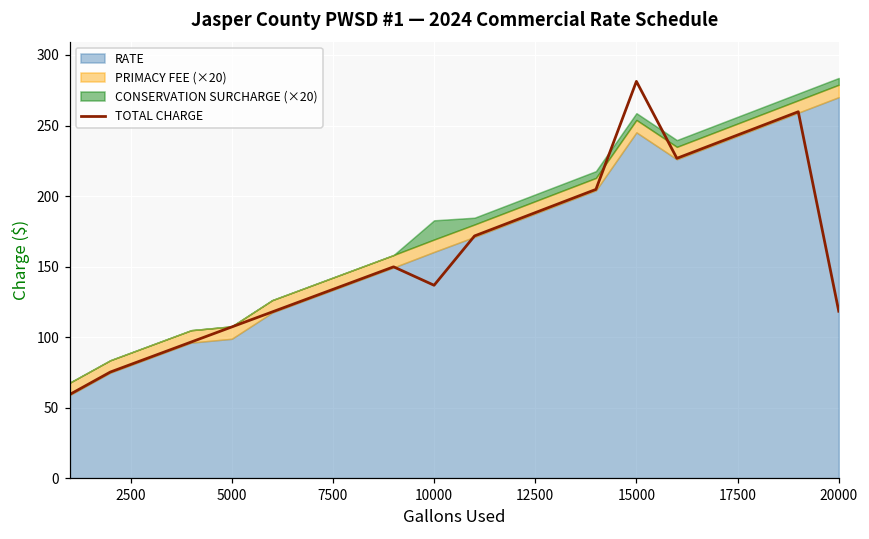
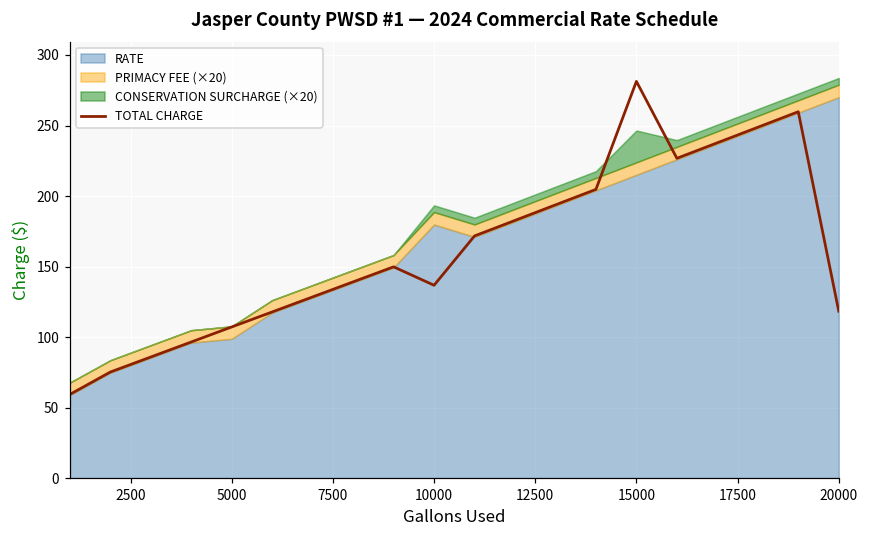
RATE, 10000: 160 -> 180
CONSERVATION SURCHARGE (×20), 10000: 14 -> 5
RATE, 15000: 245 -> 215
CONSERVATION SURCHARGE (×20), 15000: 5 -> 23
